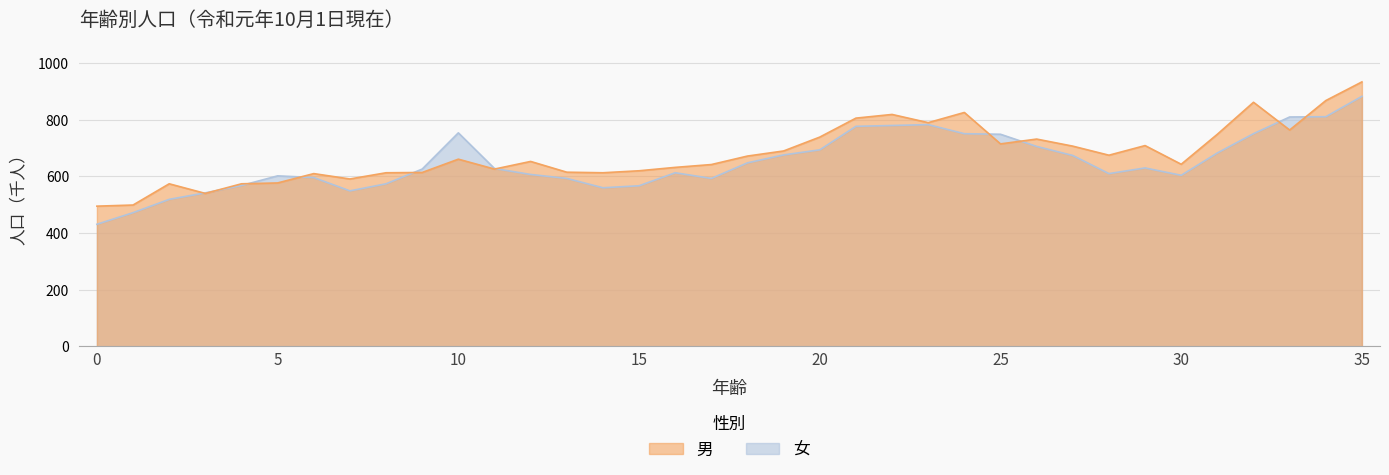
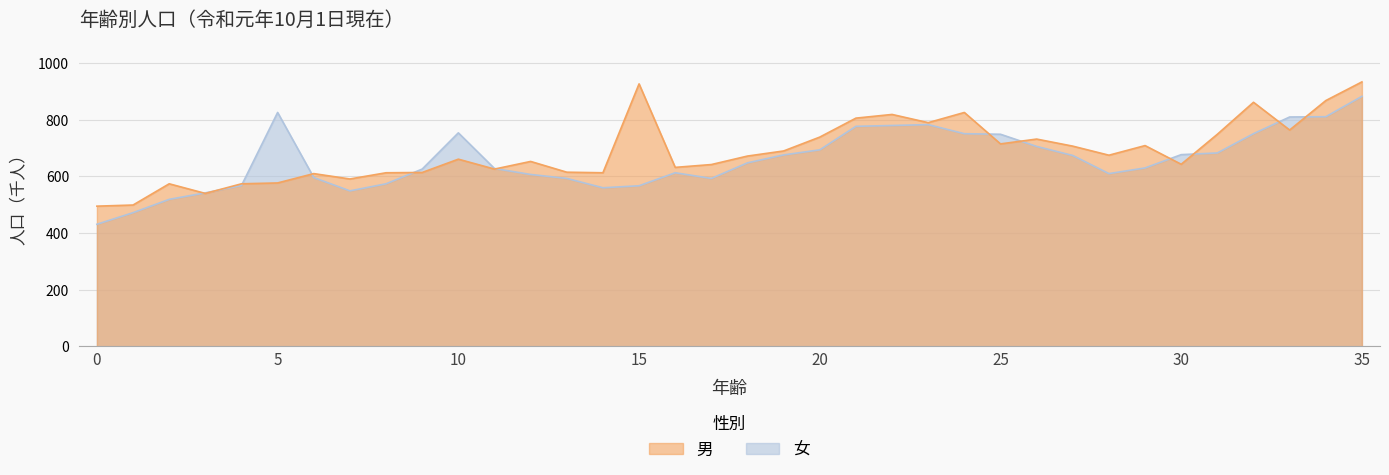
女, 5: 600 -> 830
男, 15: 620 -> 930
女, 30: 600 -> 680
